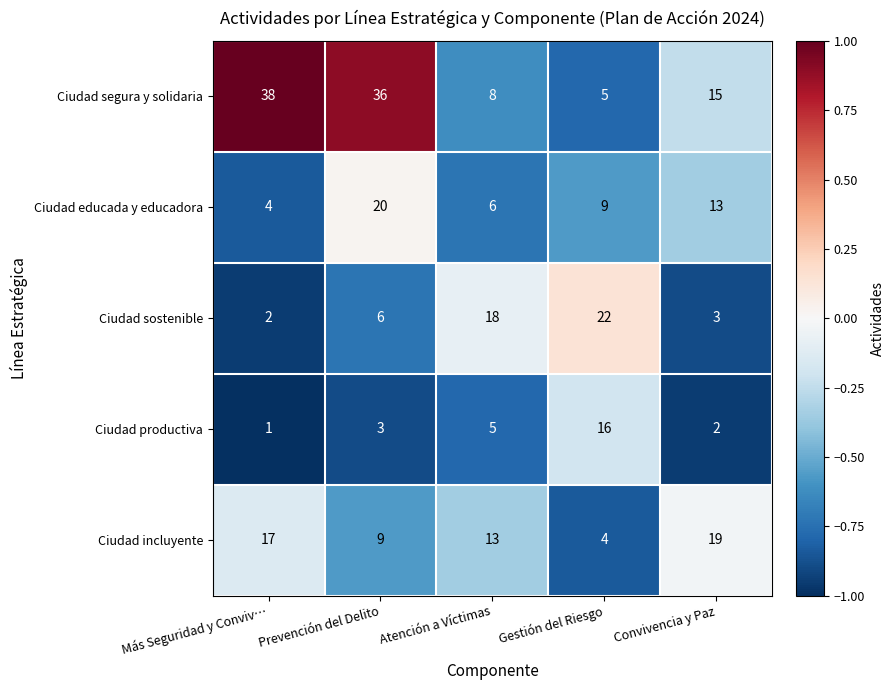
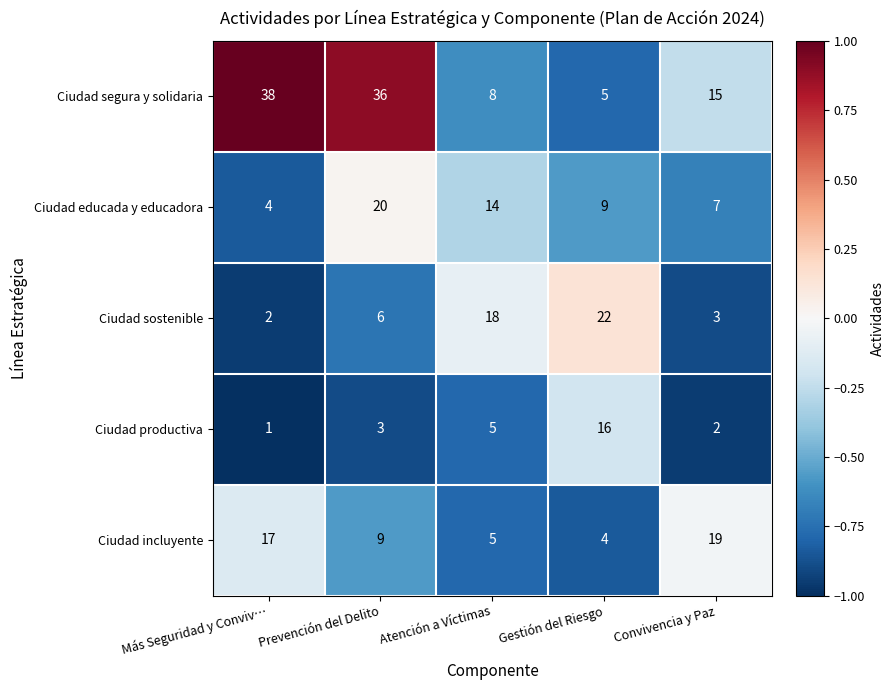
Ciudad educada y educadora, Atención a Víctimas: 6 -> 14
Ciudad educada y educadora, Convivencia y Paz: 13 -> 7
Ciudad incluyente, Atención a Víctimas: 13 -> 5
